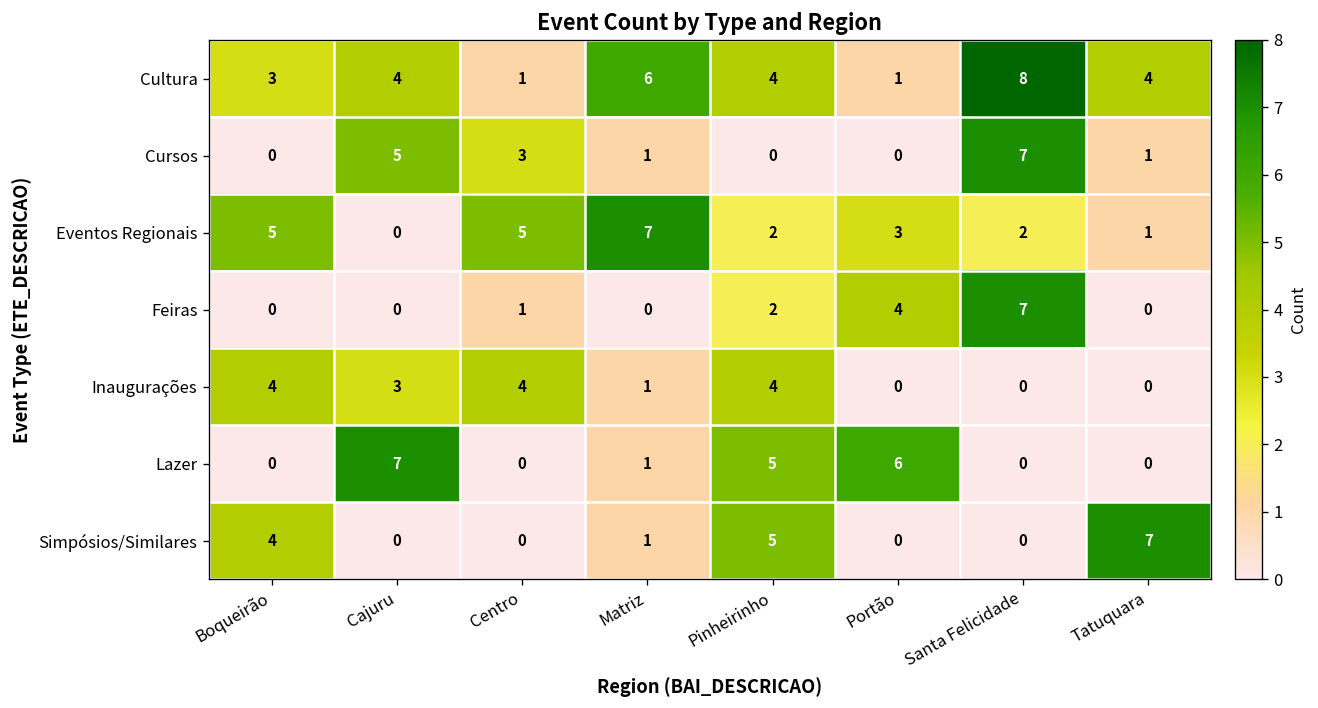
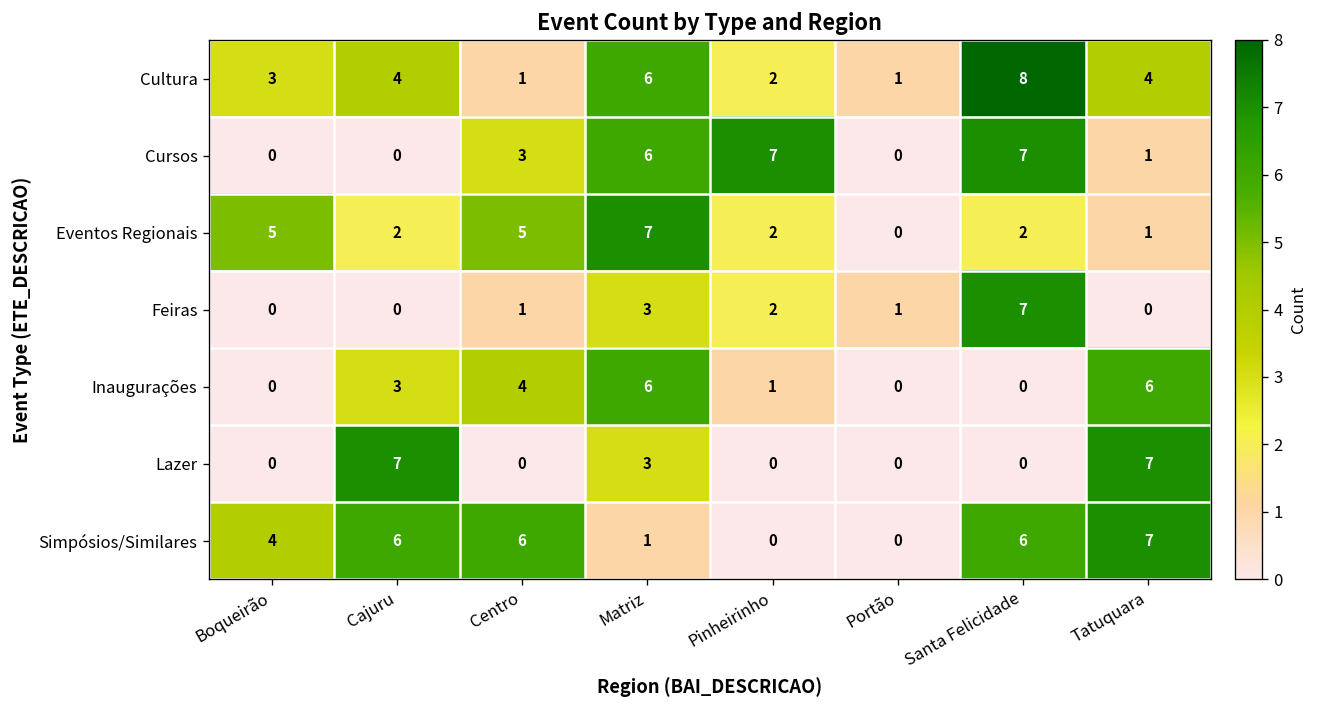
Cultura, Pinheirinho: 4 -> 2
Cursos, Cajuru: 5 -> 0
Cursos, Matriz: 1 -> 6
Cursos, Pinheirinho: 0 -> 7
Eventos Regionais, Cajuru: 0 -> 2
Eventos Regionais, Portão: 3 -> 0
Feiras, Matriz: 0 -> 3
Feiras, Portão: 4 -> 1
Inaugurações, Boqueirão: 4 -> 0
Inaugurações, Matriz: 1 -> 6
Inaugurações, Pinheirinho: 4 -> 1
Inaugurações, Tatuquara: 0 -> 6
Lazer, Matriz: 1 -> 3
Lazer, Pinheirinho: 5 -> 0
Lazer, Portão: 6 -> 0
Lazer, Tatuquara: 0 -> 7
Simpósios/Similares, Cajuru: 0 -> 6
Simpósios/Similares, Centro: 0 -> 6
Simpósios/Similares, Pinheirinho: 5 -> 0
Simpósios/Similares, Santa Felicidade: 0 -> 6
